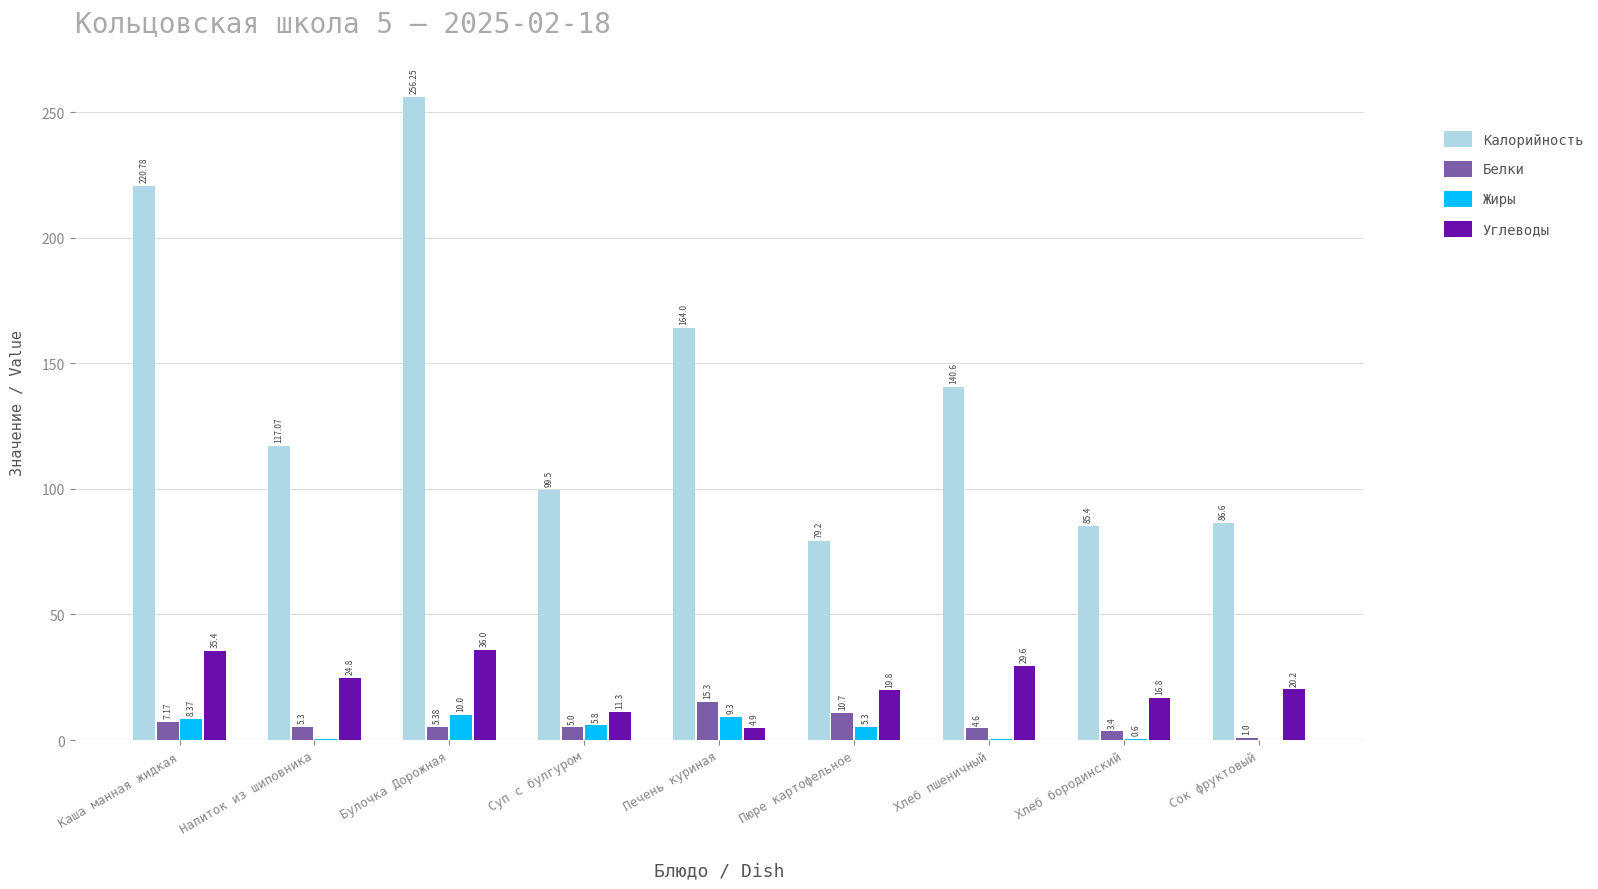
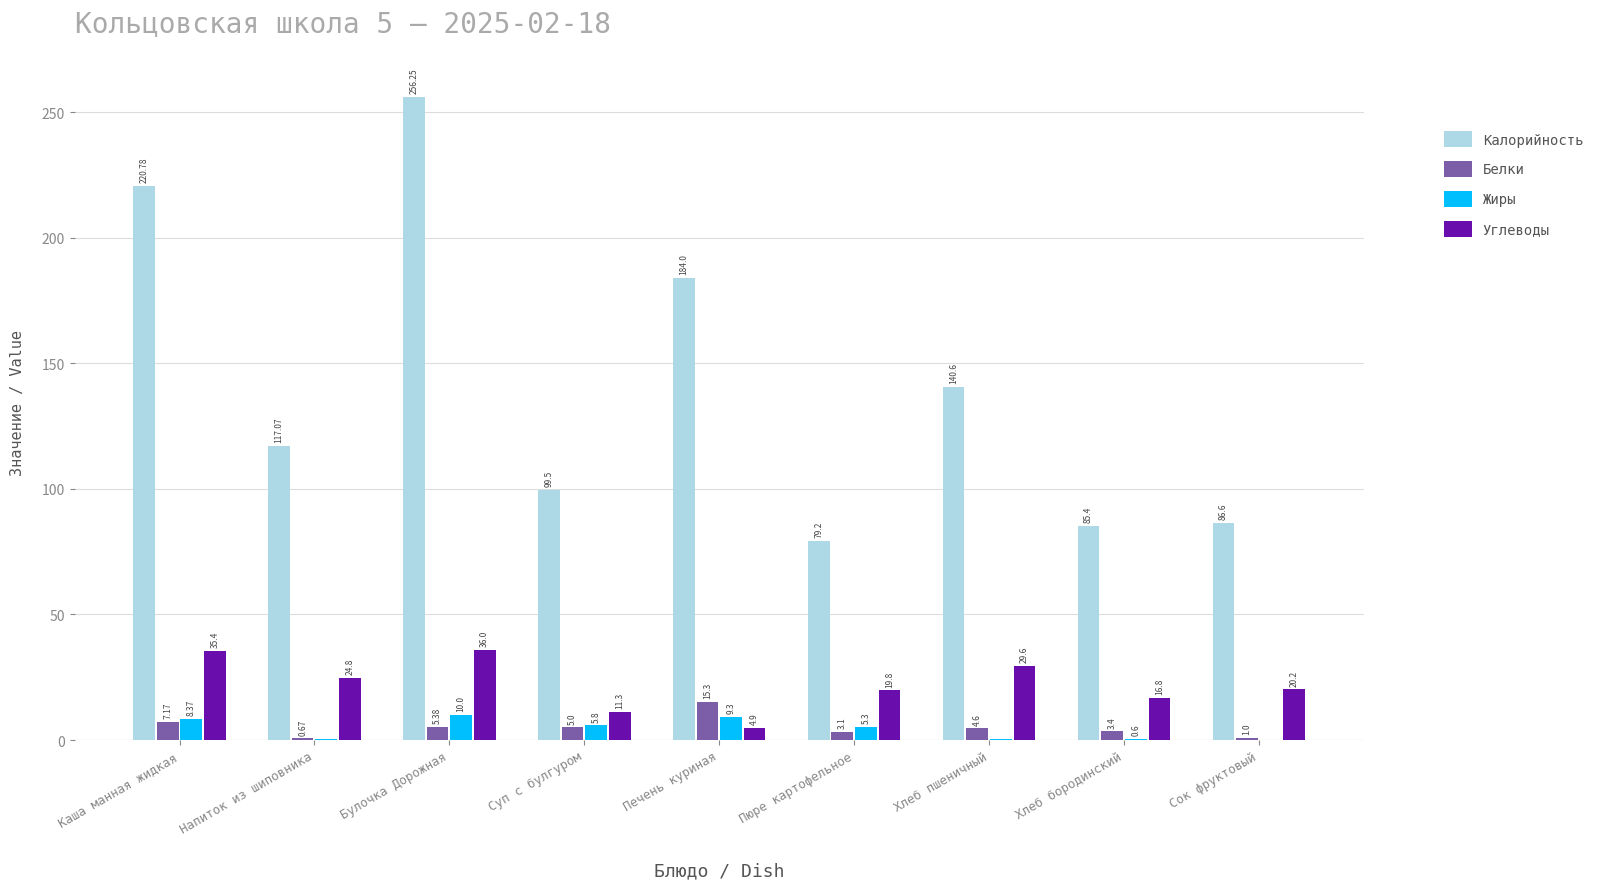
Белки, Напиток из шиповника: 5.3 -> 0.67
Калорийность, Печень куриная: 164.0 -> 184.0
Белки, Пюре картофельное: 10.7 -> 3.1
